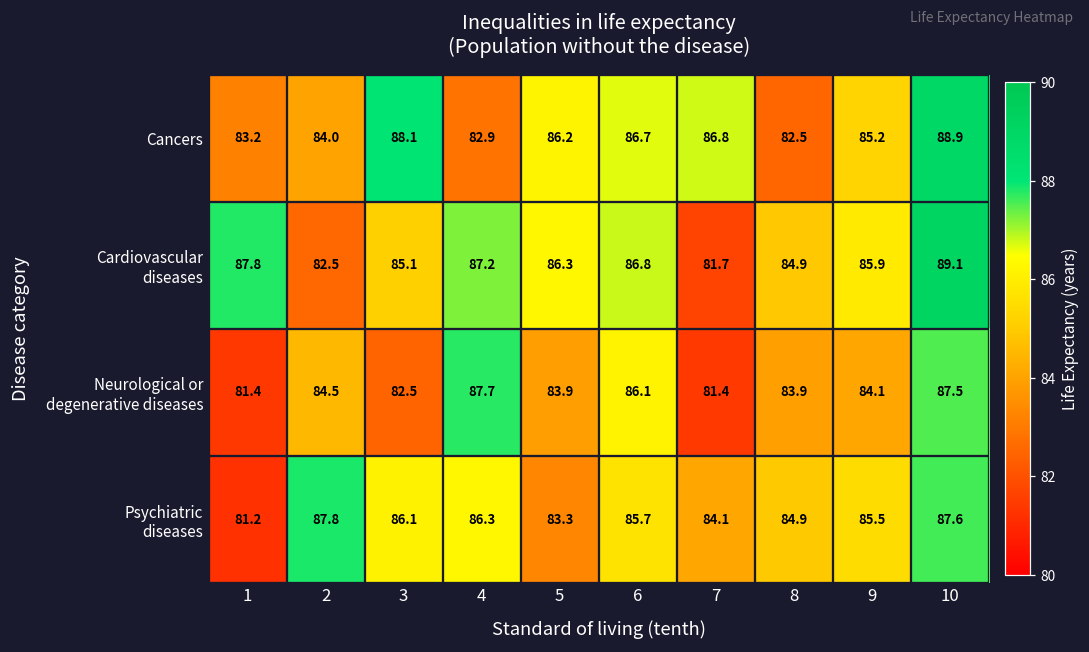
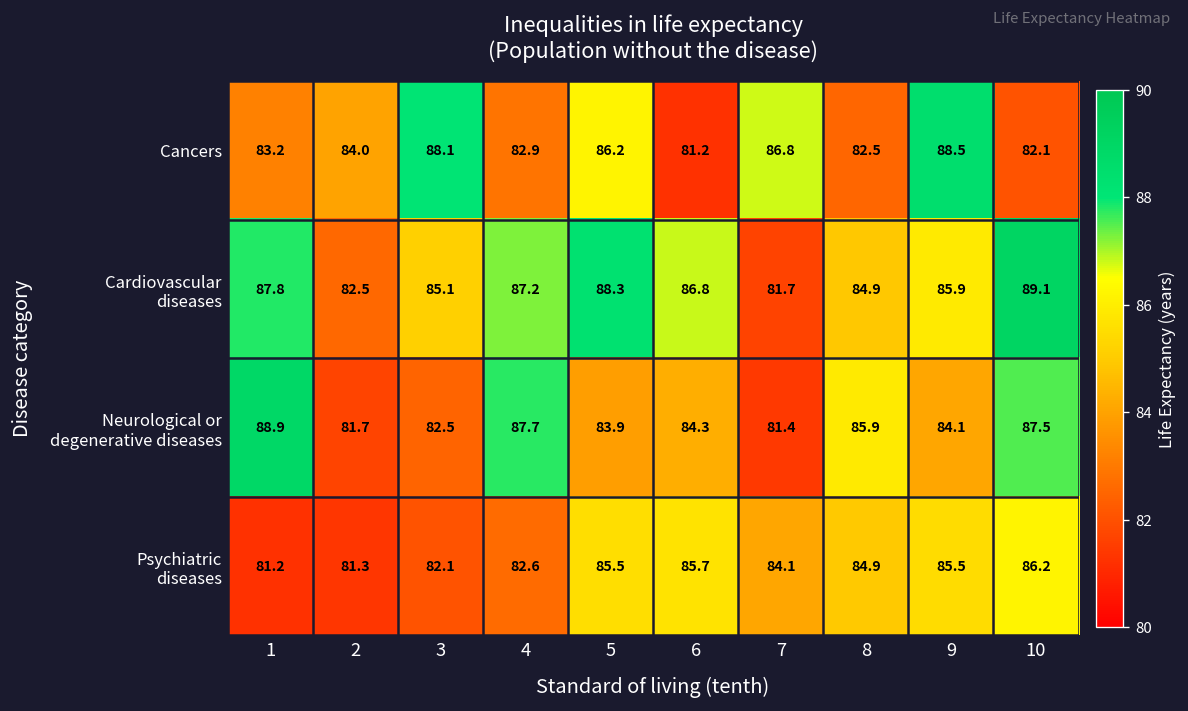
Cancers, 6: 86.7 -> 81.2
Cancers, 9: 85.2 -> 88.5
Cancers, 10: 88.9 -> 82.1
Cardiovascular diseases, 5: 86.3 -> 88.3
Neurological or degenerative diseases, 1: 81.4 -> 88.9
Neurological or degenerative diseases, 2: 84.5 -> 81.7
Neurological or degenerative diseases, 6: 86.1 -> 84.3
Neurological or degenerative diseases, 8: 83.9 -> 85.9
Psychiatric diseases, 2: 87.8 -> 81.3
Psychiatric diseases, 3: 86.1 -> 82.1
Psychiatric diseases, 4: 86.3 -> 82.6
Psychiatric diseases, 5: 83.3 -> 85.5
Psychiatric diseases, 10: 87.6 -> 86.2
